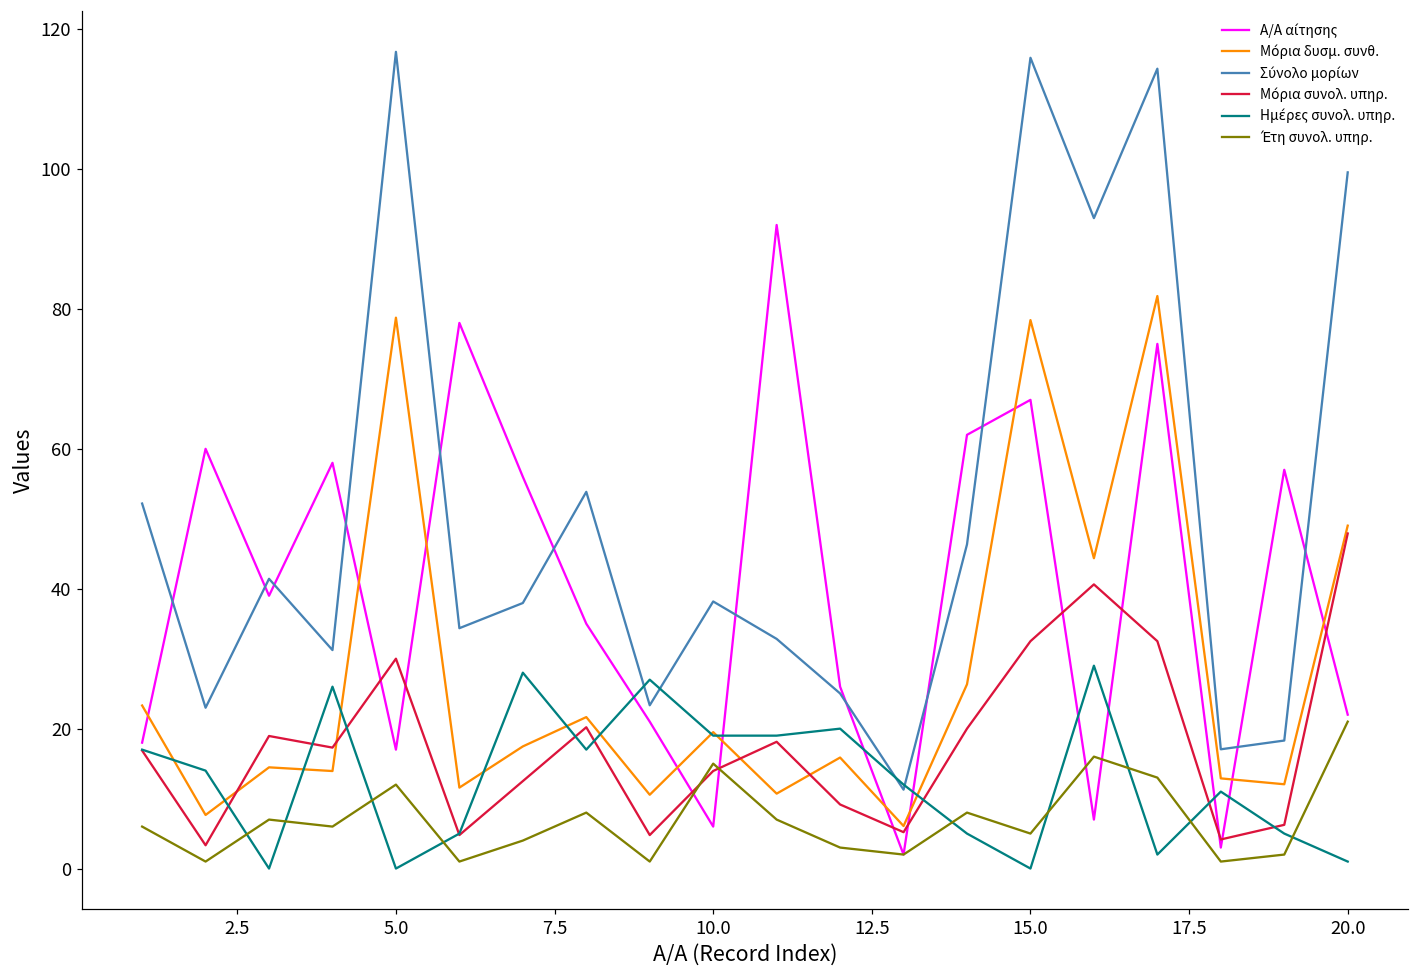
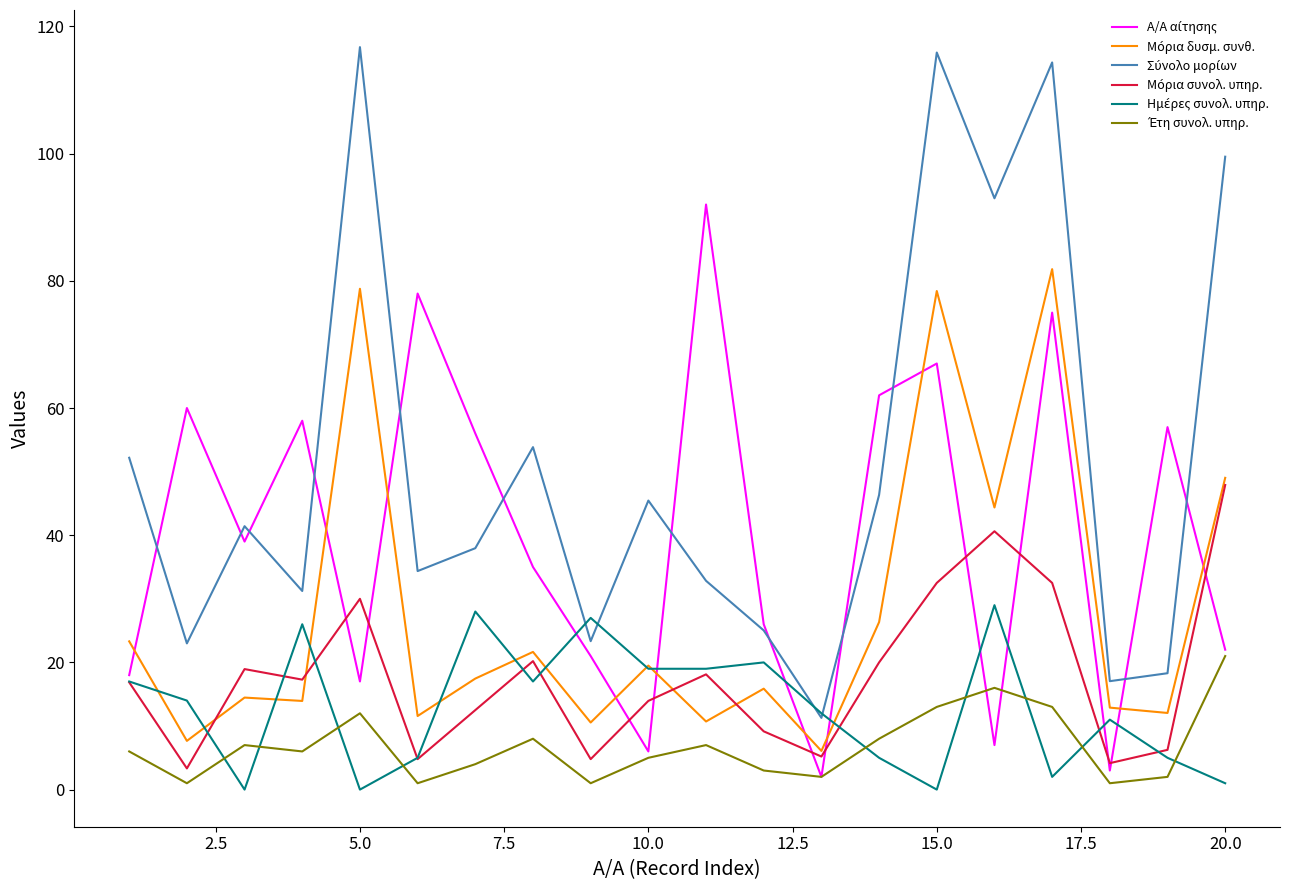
Σύνολο μορίων, 10.0: 38 -> 45
Έτη συνολ. υπηρ., 10.0: 15 -> 5
Έτη συνολ. υπηρ., 15.0: 5 -> 13
